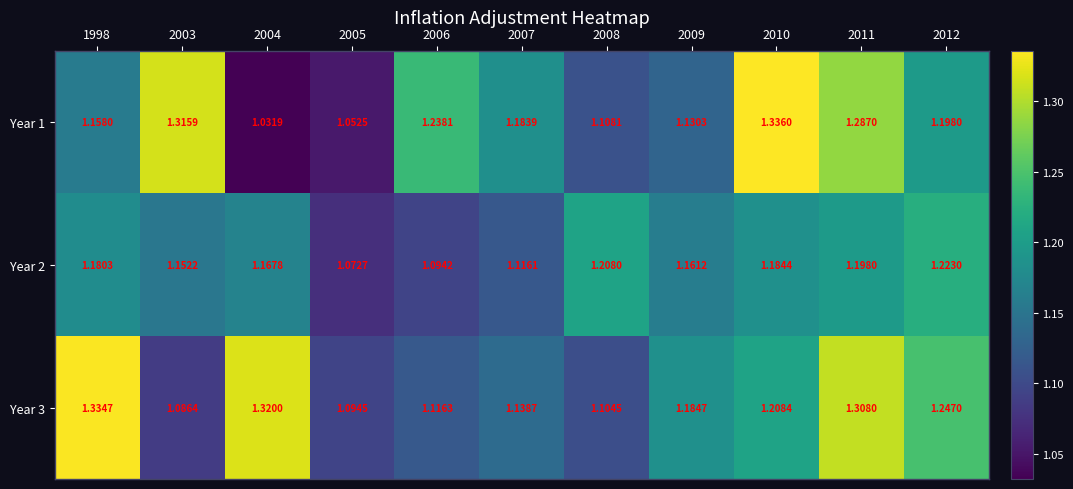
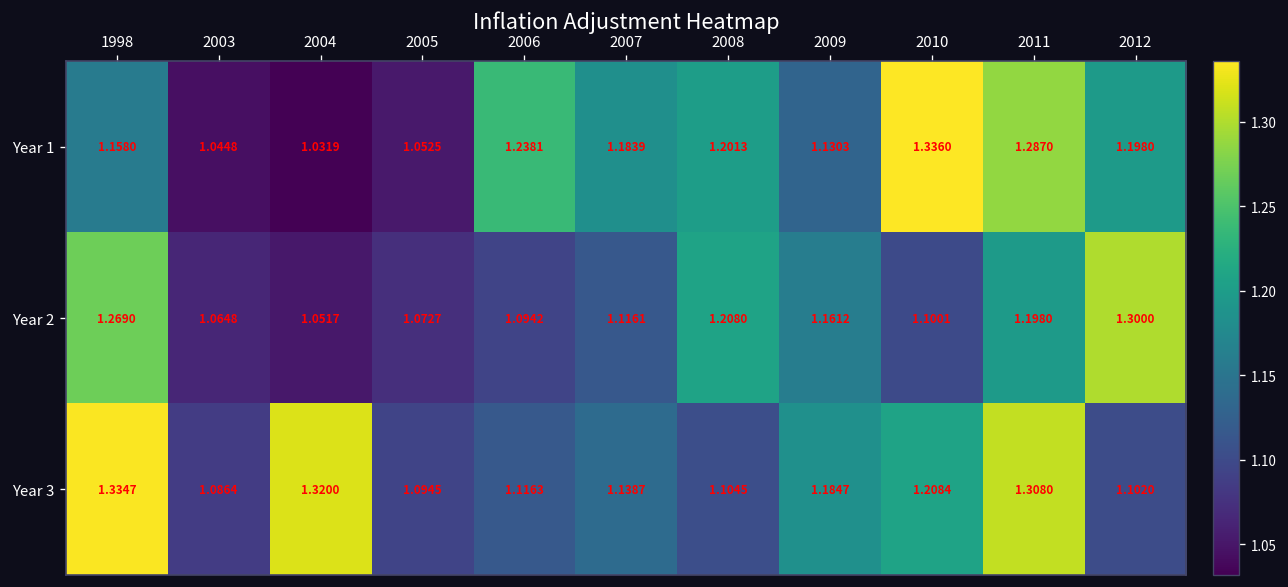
Year 1, 2003: 1.3159 -> 1.0448
Year 1, 2008: 1.1081 -> 1.2013
Year 2, 1998: 1.1803 -> 1.2690
Year 2, 2003: 1.1522 -> 1.0648
Year 2, 2004: 1.1678 -> 1.0517
Year 2, 2010: 1.1844 -> 1.1001
Year 2, 2012: 1.2230 -> 1.3000
Year 3, 2012: 1.2470 -> 1.1020
